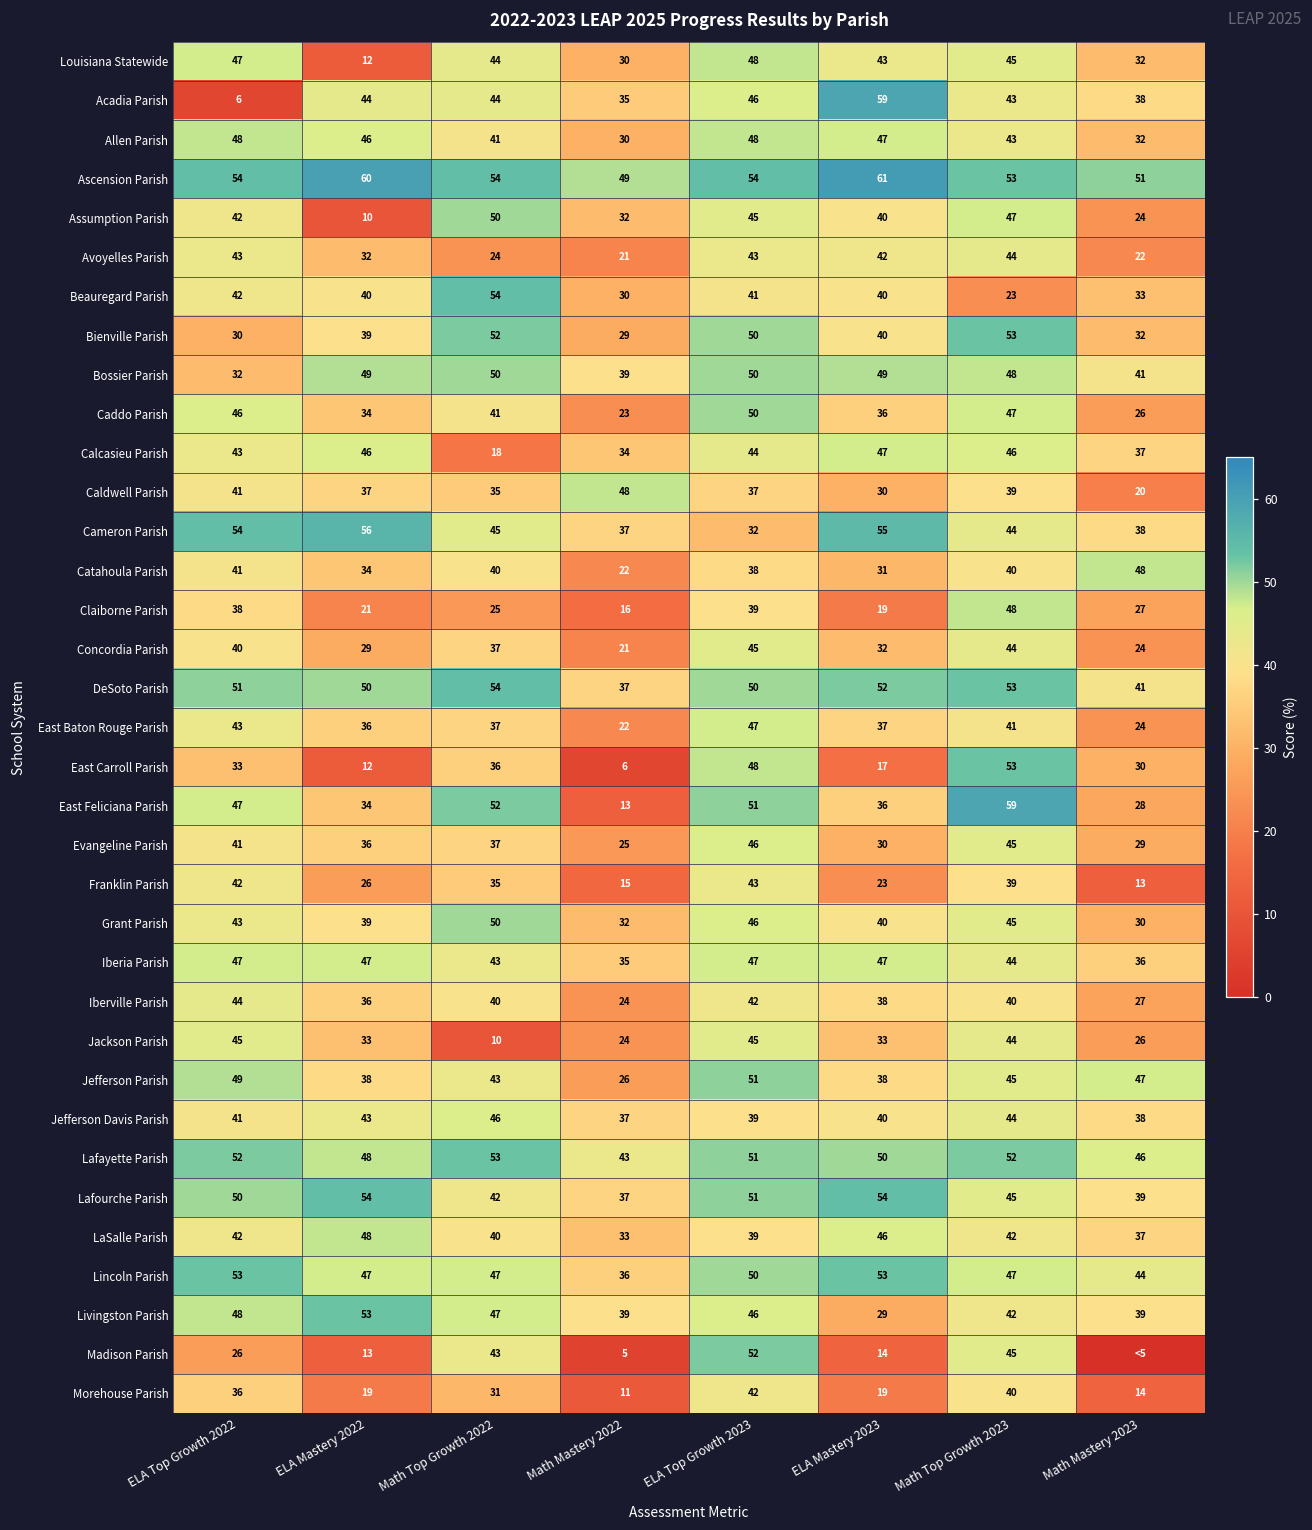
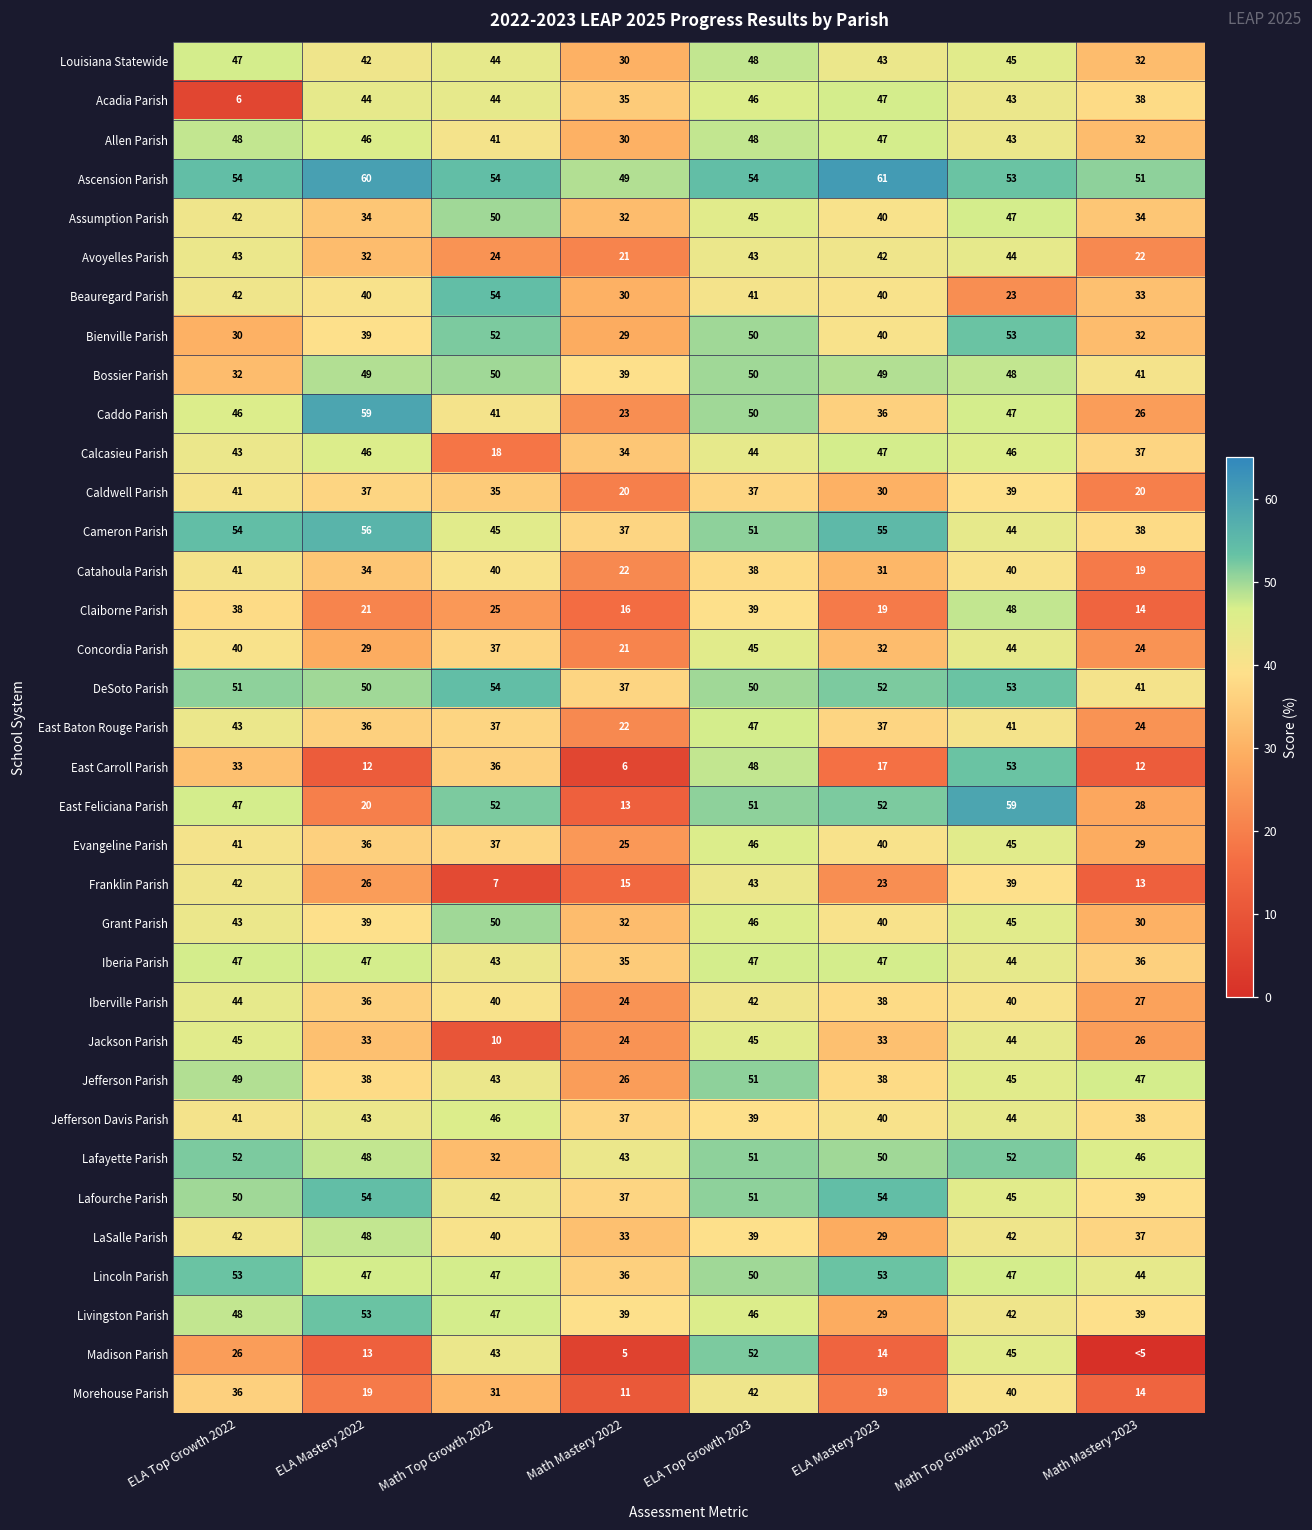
Louisiana Statewide, ELA Mastery 2022: 12 -> 42
Acadia Parish, ELA Mastery 2023: 59 -> 47
Assumption Parish, ELA Mastery 2022: 10 -> 34
Assumption Parish, Math Mastery 2023: 24 -> 34
Caddo Parish, ELA Mastery 2022: 34 -> 59
Caldwell Parish, Math Mastery 2022: 48 -> 20
Cameron Parish, ELA Top Growth 2023: 32 -> 51
Catahoula Parish, Math Mastery 2023: 48 -> 19
Claiborne Parish, Math Mastery 2023: 27 -> 14
East Carroll Parish, Math Mastery 2023: 30 -> 12
East Feliciana Parish, ELA Mastery 2022: 34 -> 20
East Feliciana Parish, ELA Mastery 2023: 36 -> 52
Evangeline Parish, ELA Mastery 2023: 30 -> 40
Franklin Parish, Math Top Growth 2022: 35 -> 7
Lafayette Parish, Math Top Growth 2022: 53 -> 32
LaSalle Parish, ELA Mastery 2023: 46 -> 29
